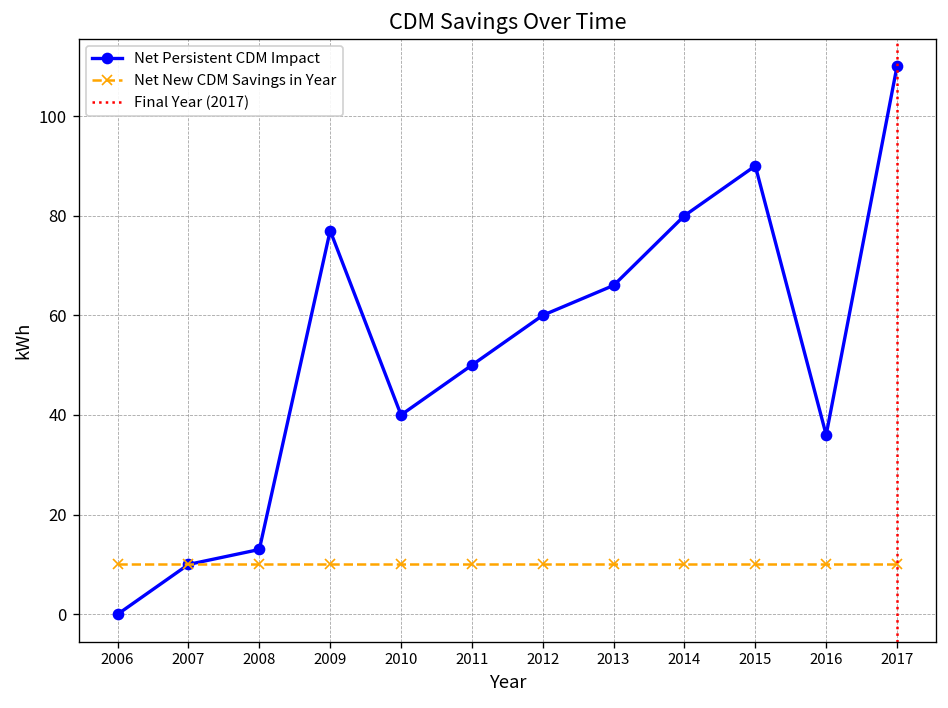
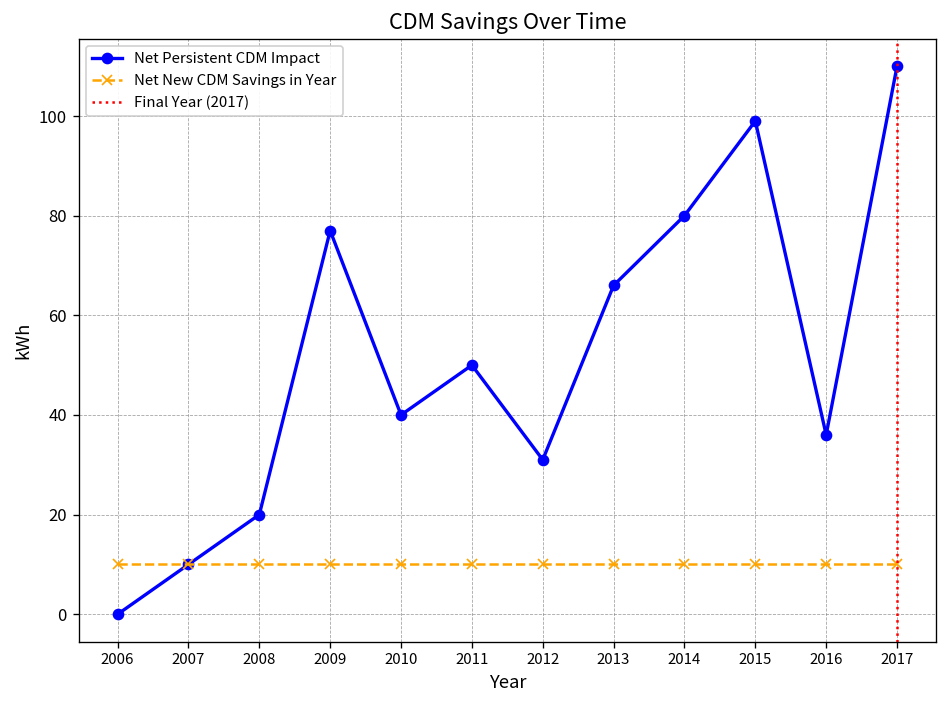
Net Persistent CDM Impact, 2008: 13 -> 20
Net Persistent CDM Impact, 2012: 60 -> 31
Net Persistent CDM Impact, 2015: 90 -> 99
